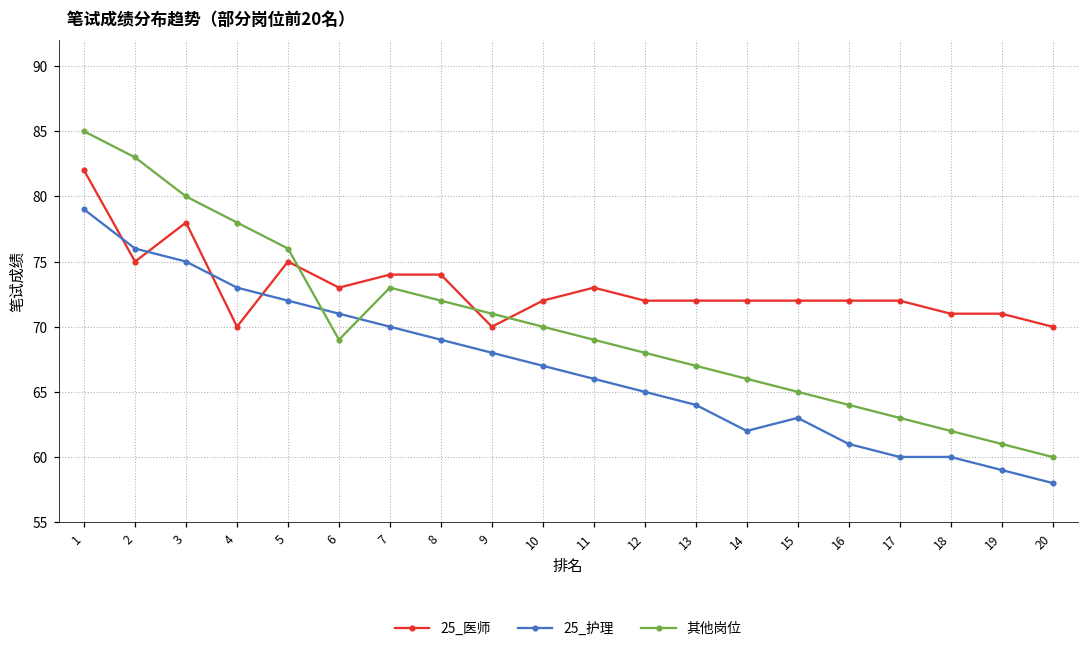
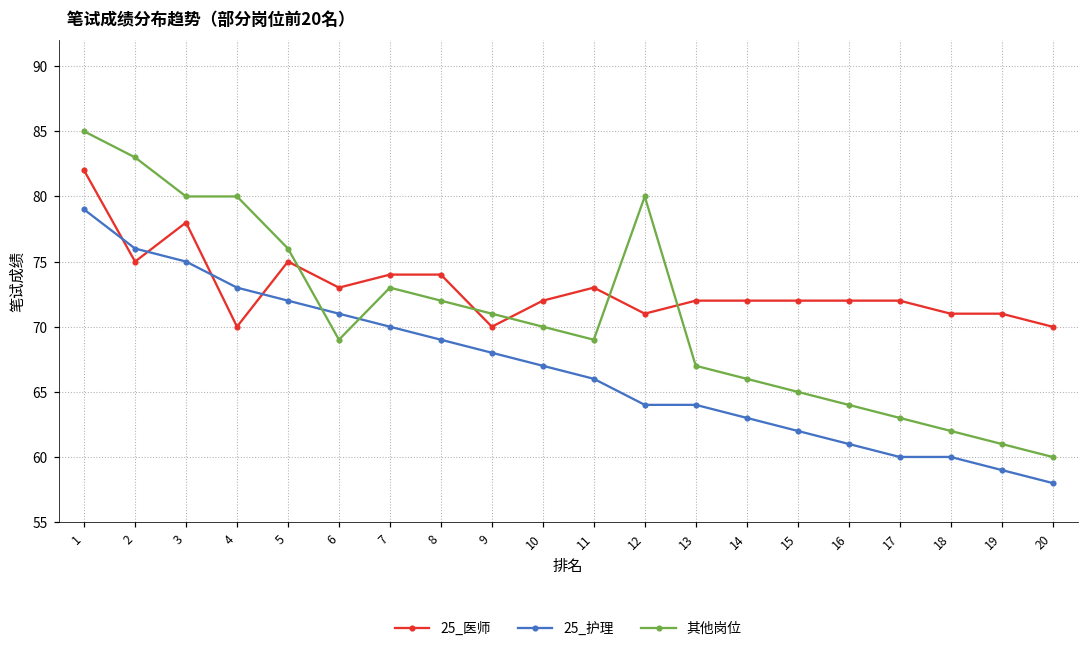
其他岗位, 4: 78 -> 80
25_医师, 12: 72 -> 71
25_护理, 12: 65 -> 64
其他岗位, 12: 68 -> 80
25_护理, 14: 62 -> 63
25_护理, 15: 63 -> 62
